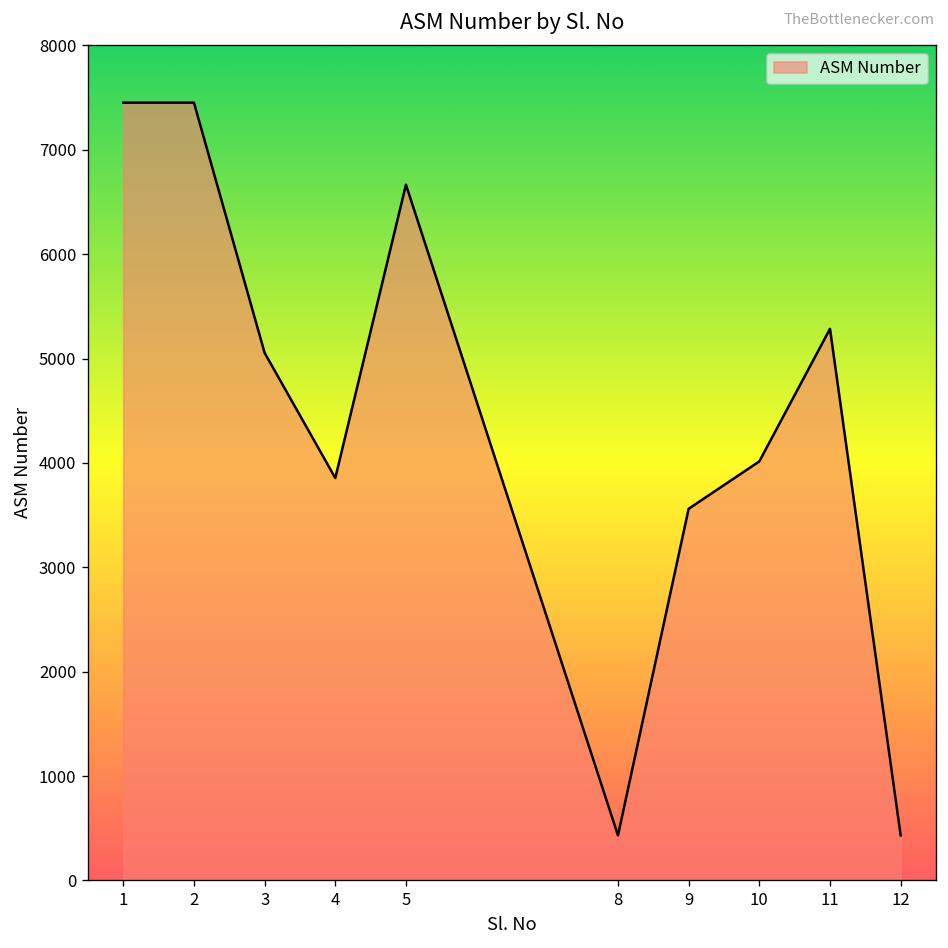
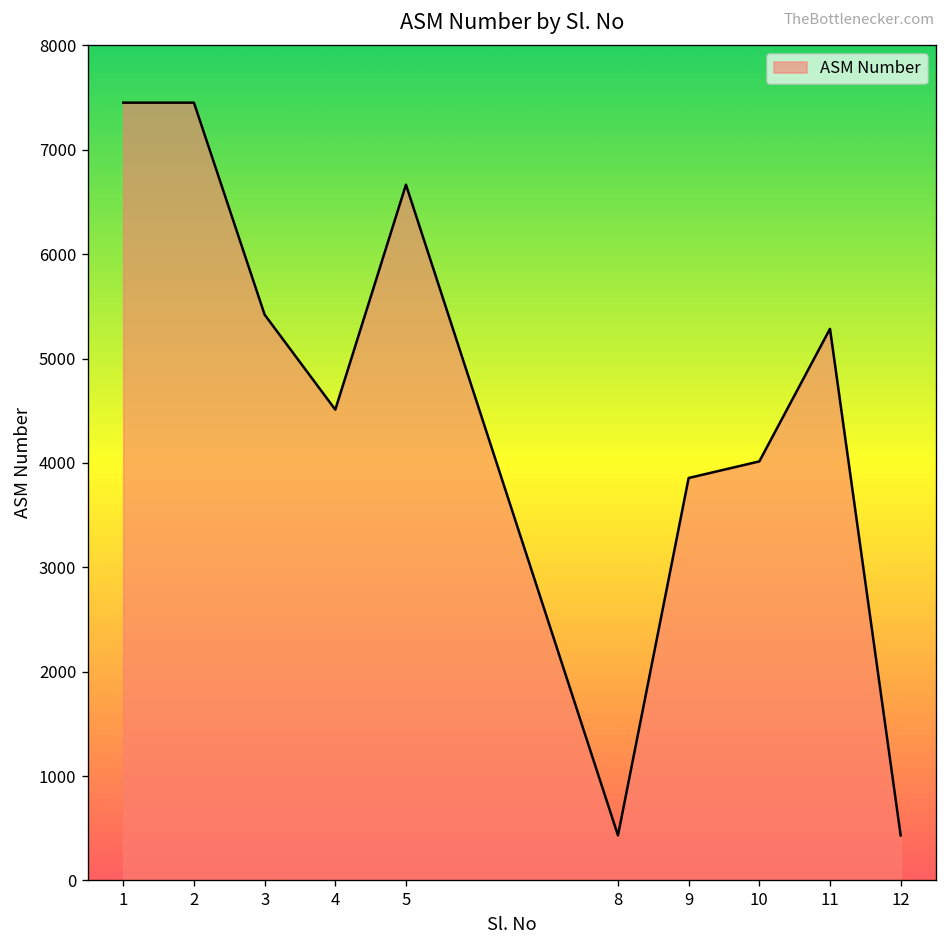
3: 5100 -> 5400
4: 3900 -> 4500
9: 3600 -> 3900
